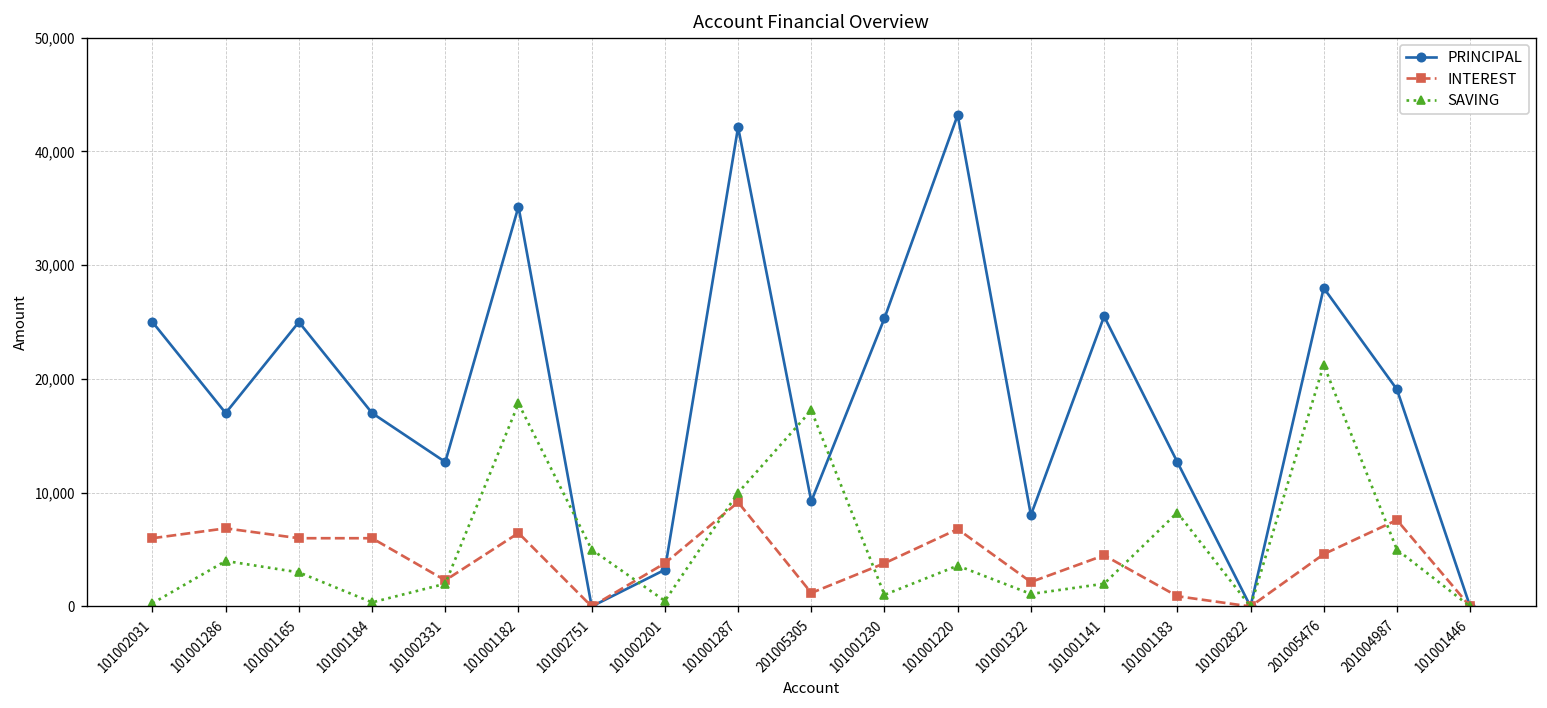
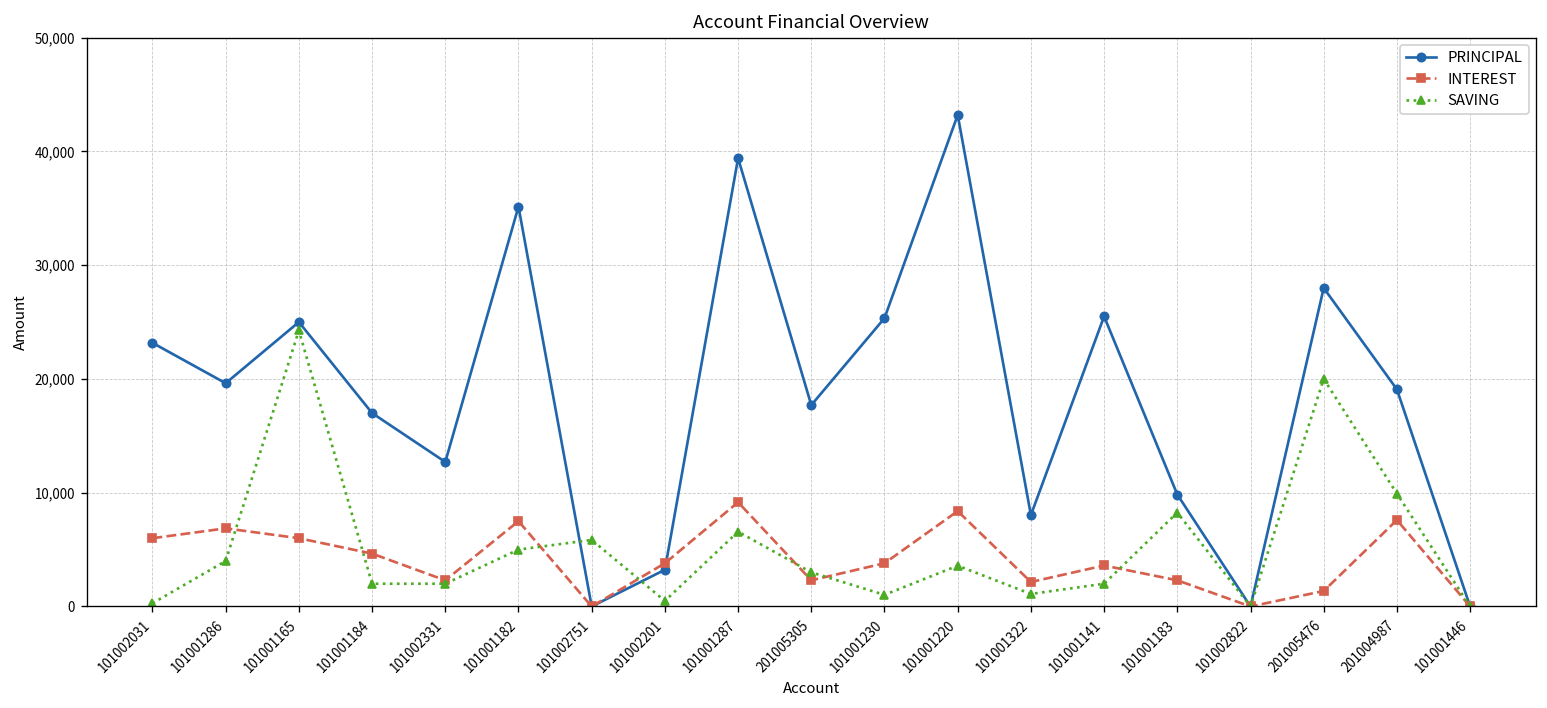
PRINCIPAL, 101002031: 25,000 -> 23,000
PRINCIPAL, 101001286: 17,000 -> 20,000
SAVING, 101001165: 3,000 -> 24,000
INTEREST, 101001184: 6,000 -> 5,000
SAVING, 101001184: 0 -> 2,000
INTEREST, 101001182: 6,000 -> 8,000
SAVING, 101001182: 18,000 -> 5,000
SAVING, 101002751: 5,000 -> 6,000
PRINCIPAL, 101001287: 42,000 -> 39,000
SAVING, 101001287: 10,000 -> 7,000
PRINCIPAL, 201005305: 9,000 -> 18,000
INTEREST, 201005305: 1,000 -> 2,000
SAVING, 201005305: 17,000 -> 3,000
INTEREST, 101001220: 7,000 -> 8,000
INTEREST, 101001141: 5,000 -> 4,000
PRINCIPAL, 101001183: 13,000 -> 10,000
INTEREST, 101001183: 1,000 -> 2,000
INTEREST, 201005476: 5,000 -> 1,000
SAVING, 201005476: 21,000 -> 20,000
SAVING, 201004987: 5,000 -> 10,000
